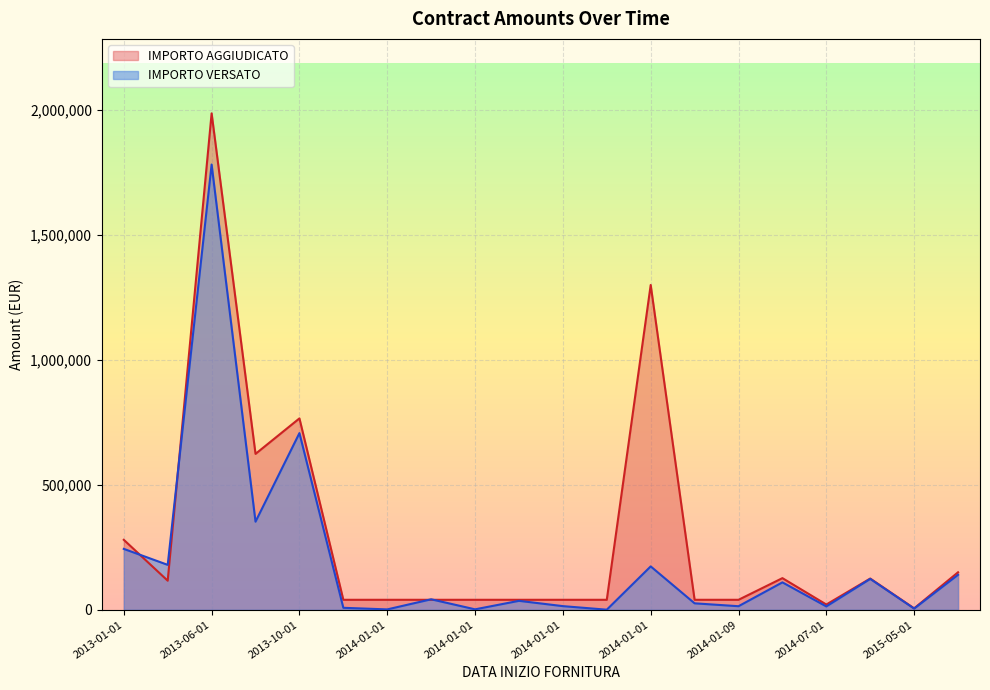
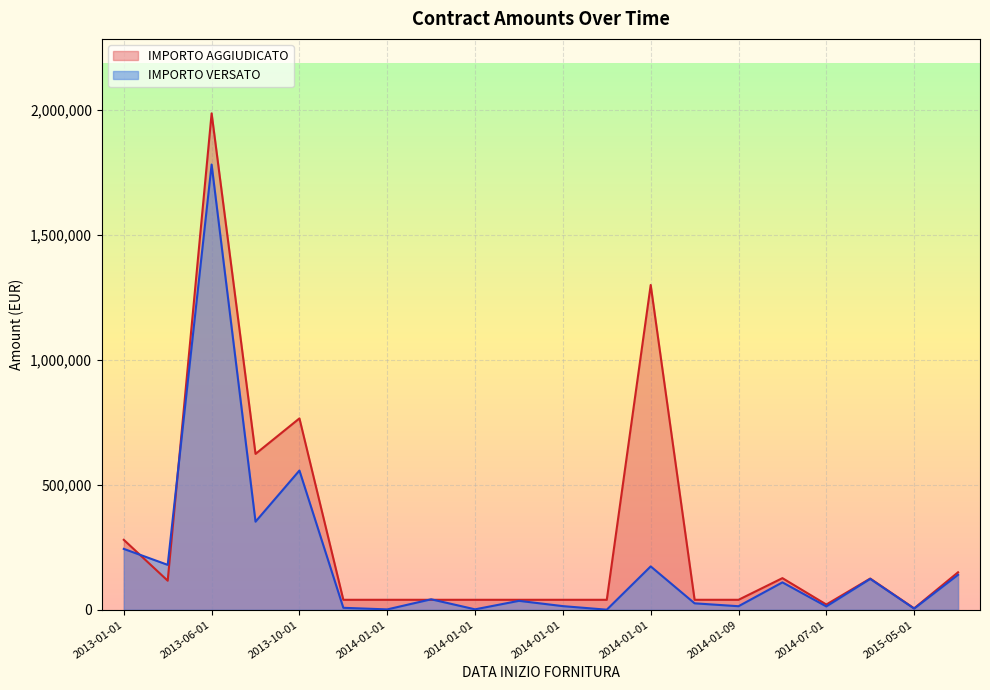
IMPORTO VERSATO, 2013-10-01: 710,000 -> 560,000
